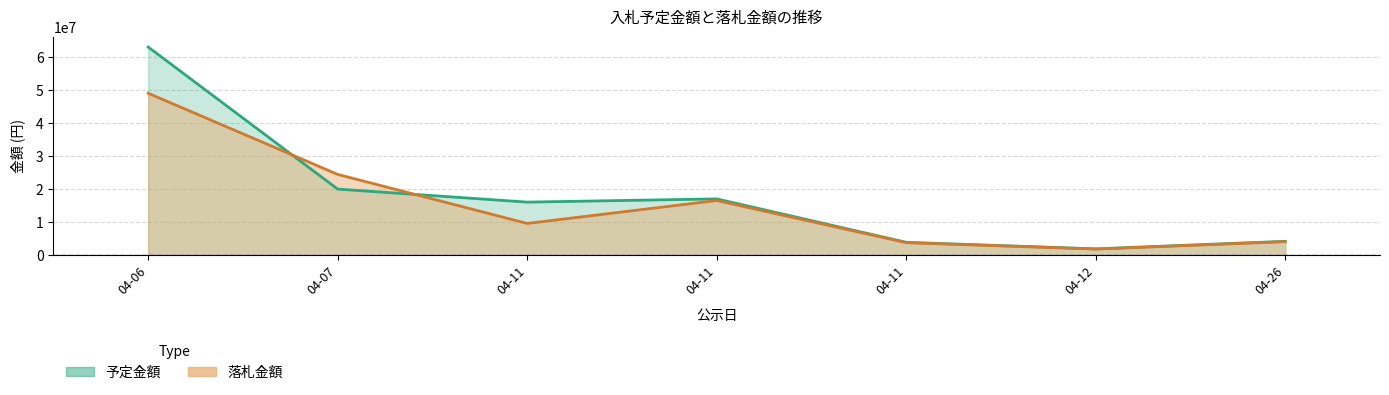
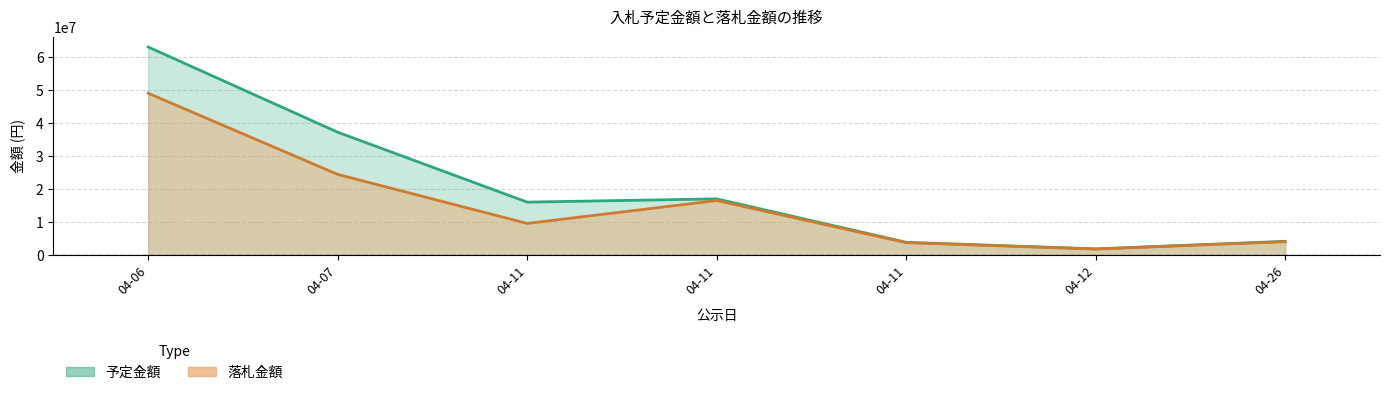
予定金額, 04-07: 20000000 -> 37000000
